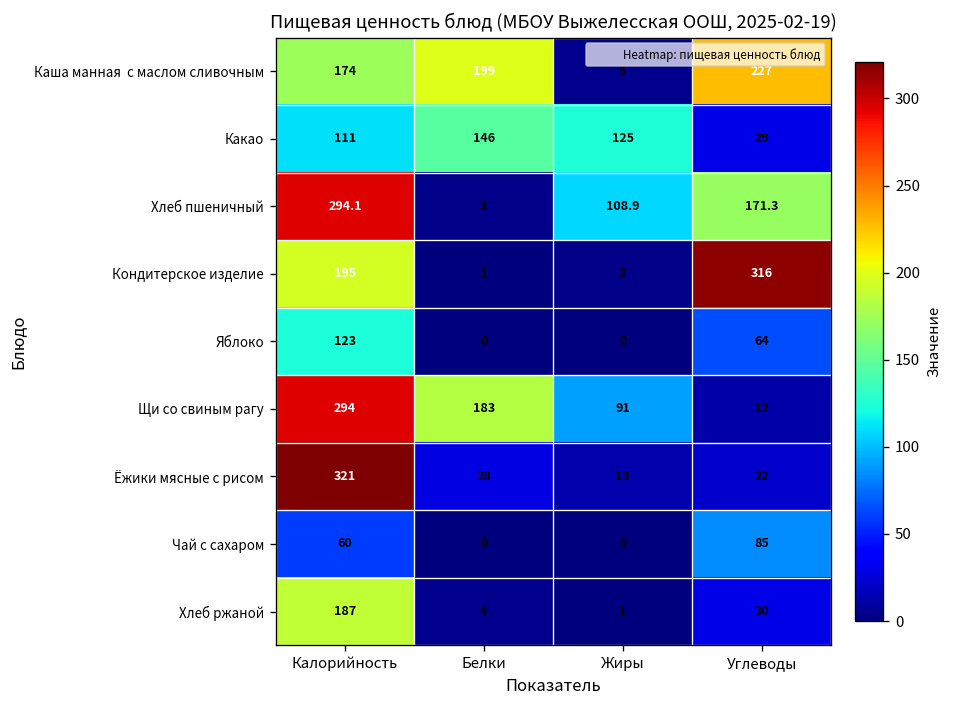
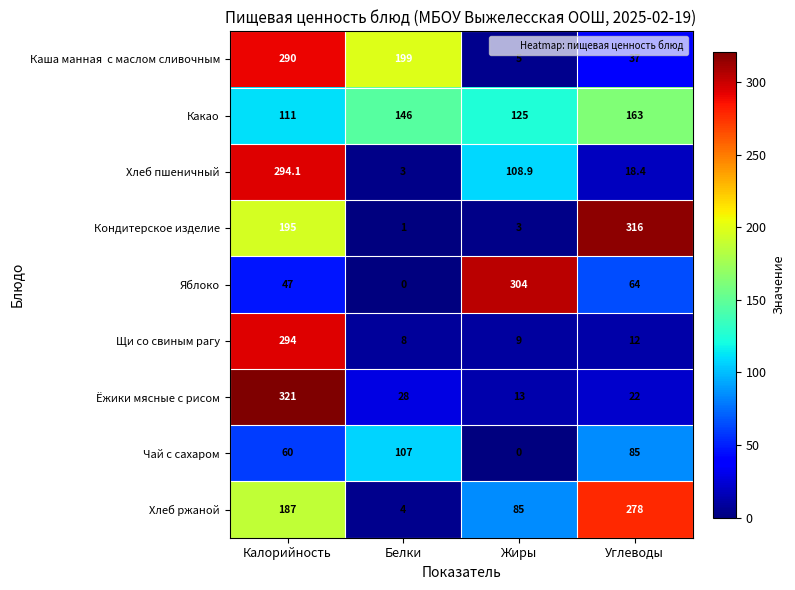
Каша манная с маслом сливочным, Калорийность: 174 -> 290
Каша манная с маслом сливочным, Углеводы: 227 -> 37
Какао, Углеводы: 29 -> 163
Хлеб пшеничный, Углеводы: 171.3 -> 18.4
Яблоко, Калорийность: 123 -> 47
Яблоко, Жиры: 0 -> 304
Щи со свиным рагу, Белки: 183 -> 8
Щи со свиным рагу, Жиры: 91 -> 9
Чай с сахаром, Белки: 0 -> 107
Хлеб ржаной, Жиры: 1 -> 85
Хлеб ржаной, Углеводы: 30 -> 278
